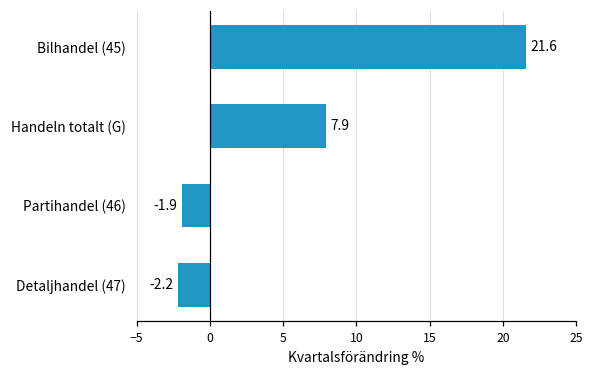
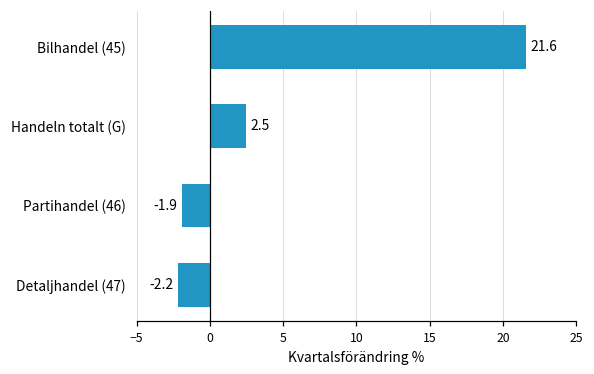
Handeln totalt (G): 7.9 -> 2.5
